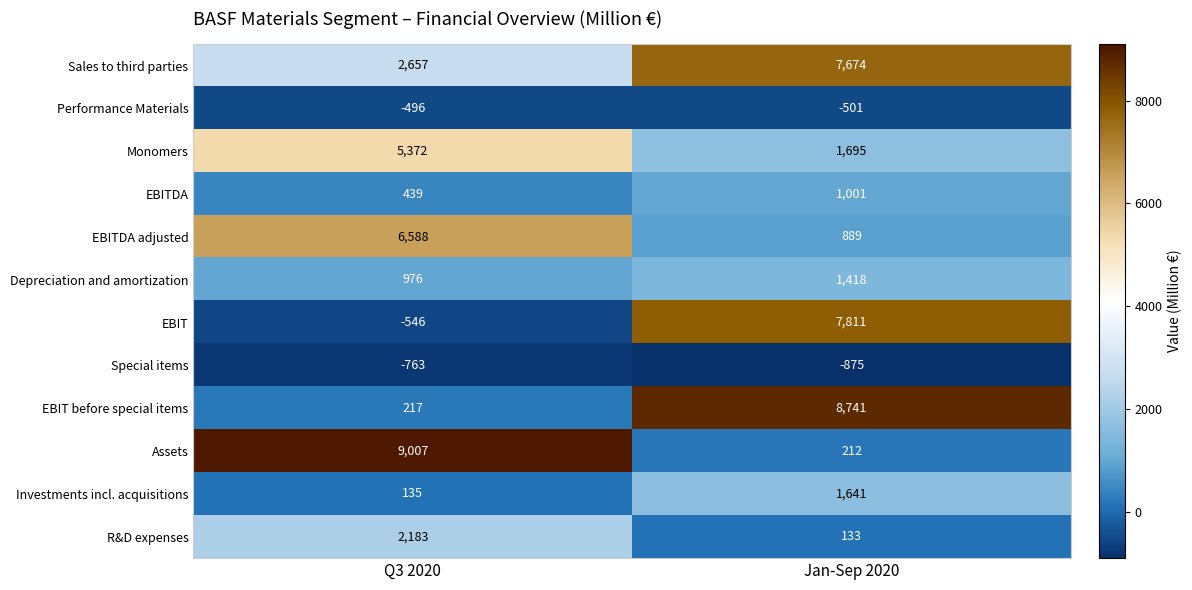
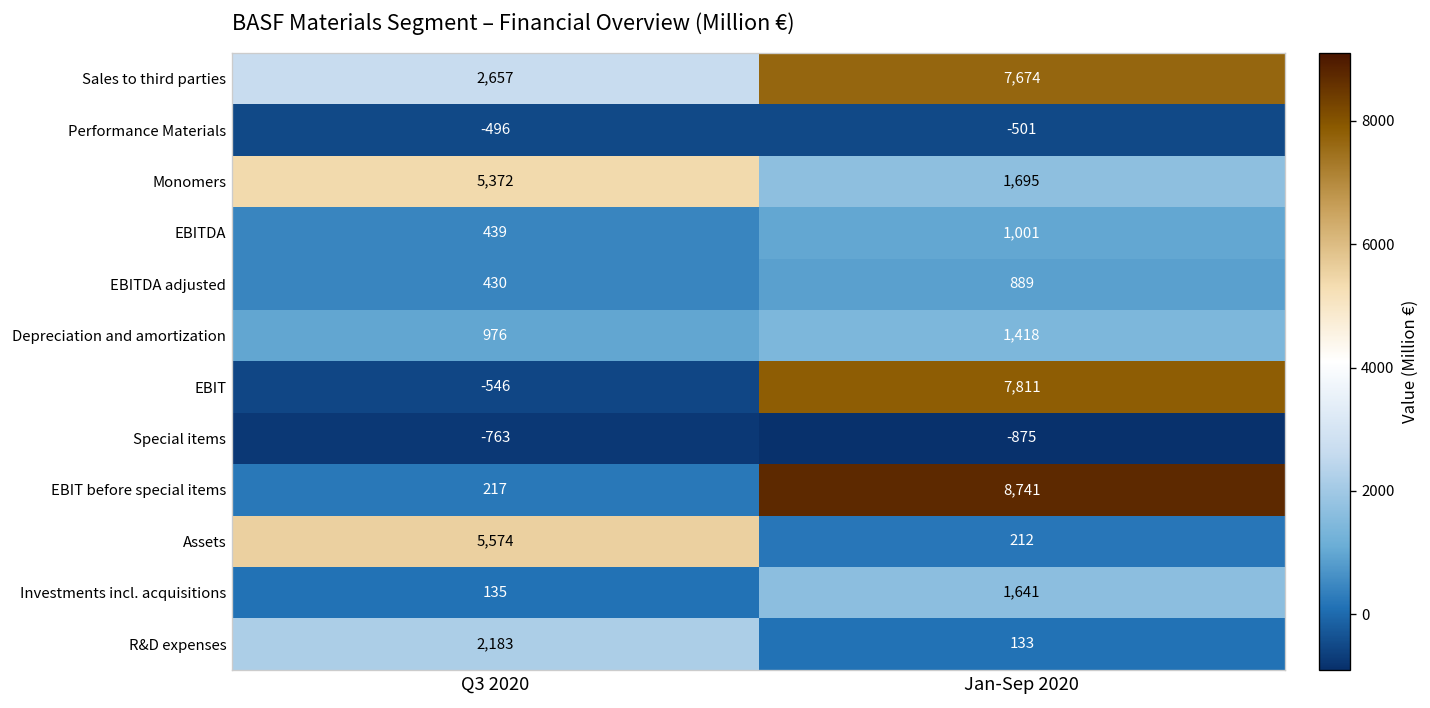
EBITDA adjusted, Q3 2020: 6,588 -> 430
Assets, Q3 2020: 9,007 -> 5,574
